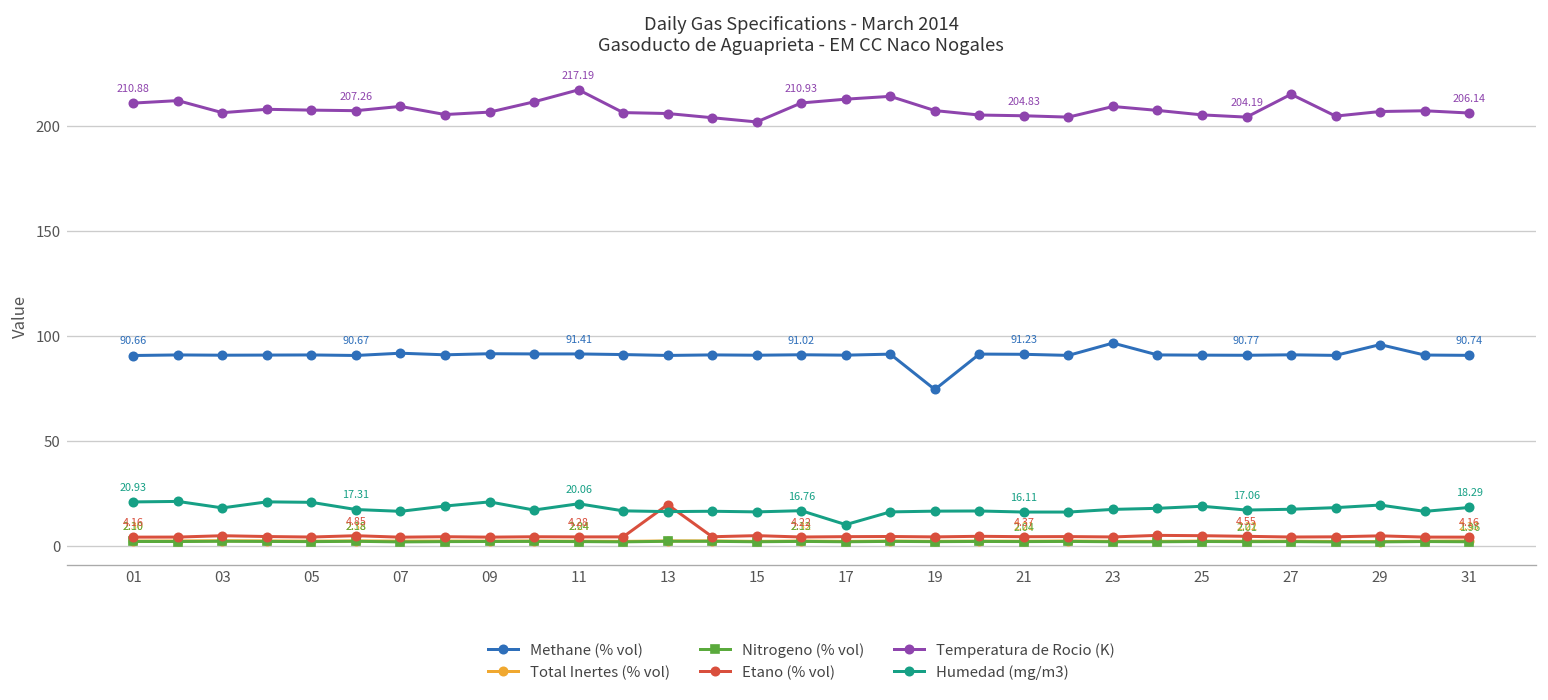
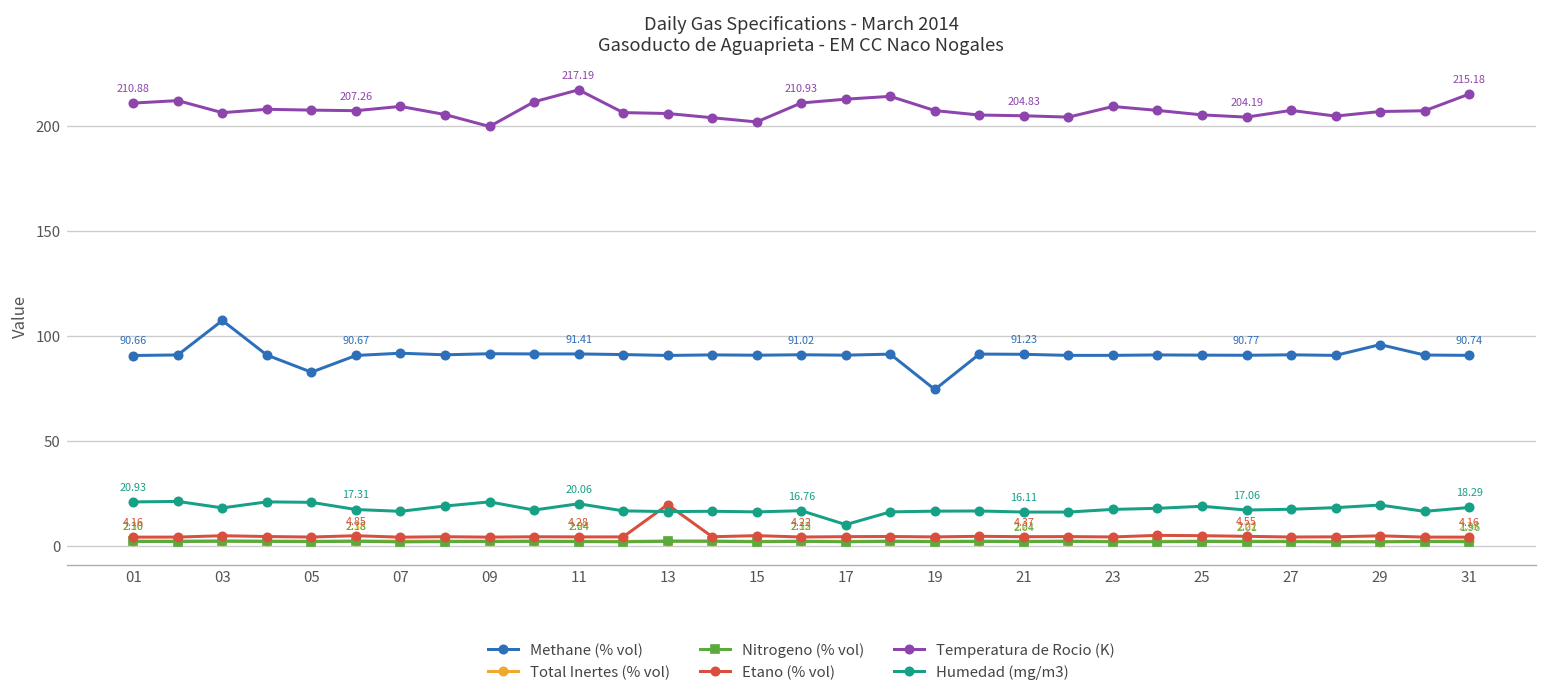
Methane (% vol), 03: 91 -> 107
Methane (% vol), 05: 91 -> 83
Temperatura de Rocio (K), 09: 207 -> 200
Methane (% vol), 23: 97 -> 91
Temperatura de Rocio (K), 27: 215 -> 207
Temperatura de Rocio (K), 31: 206.14 -> 215.18
